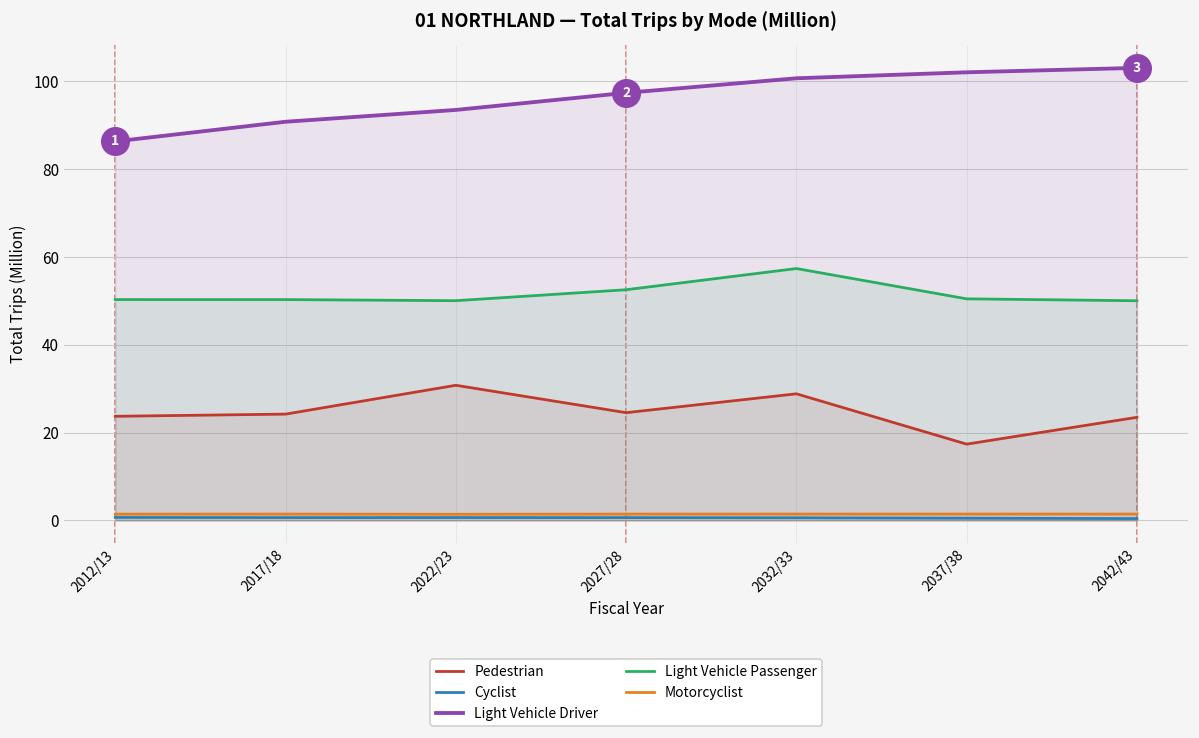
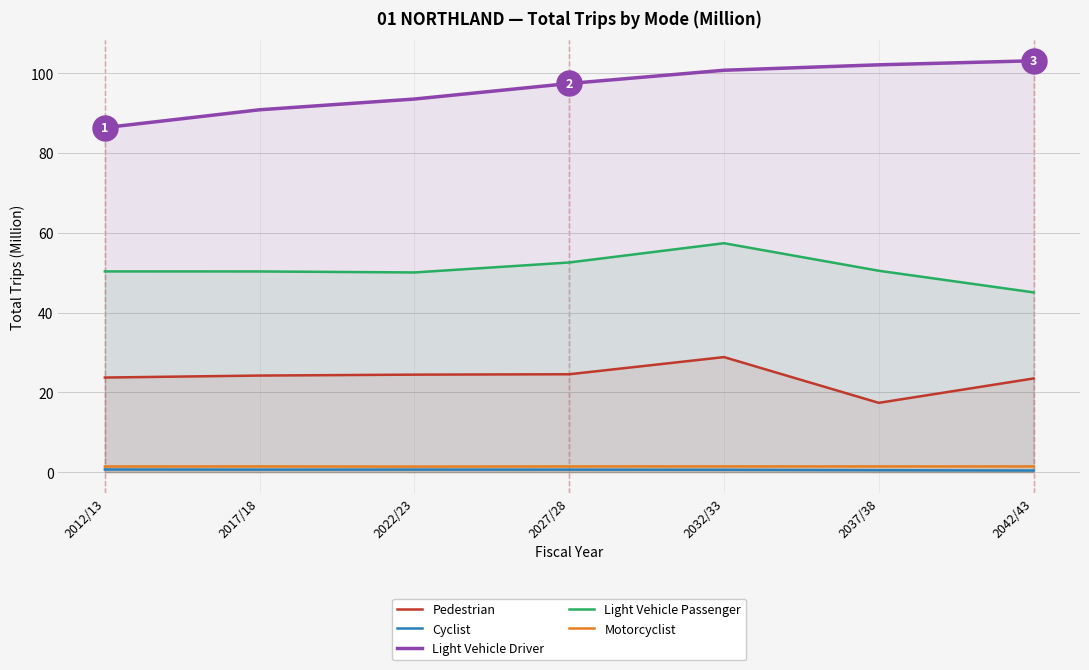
Pedestrian, 2022/23: 31 -> 24
Light Vehicle Passenger, 2042/43: 50 -> 45
